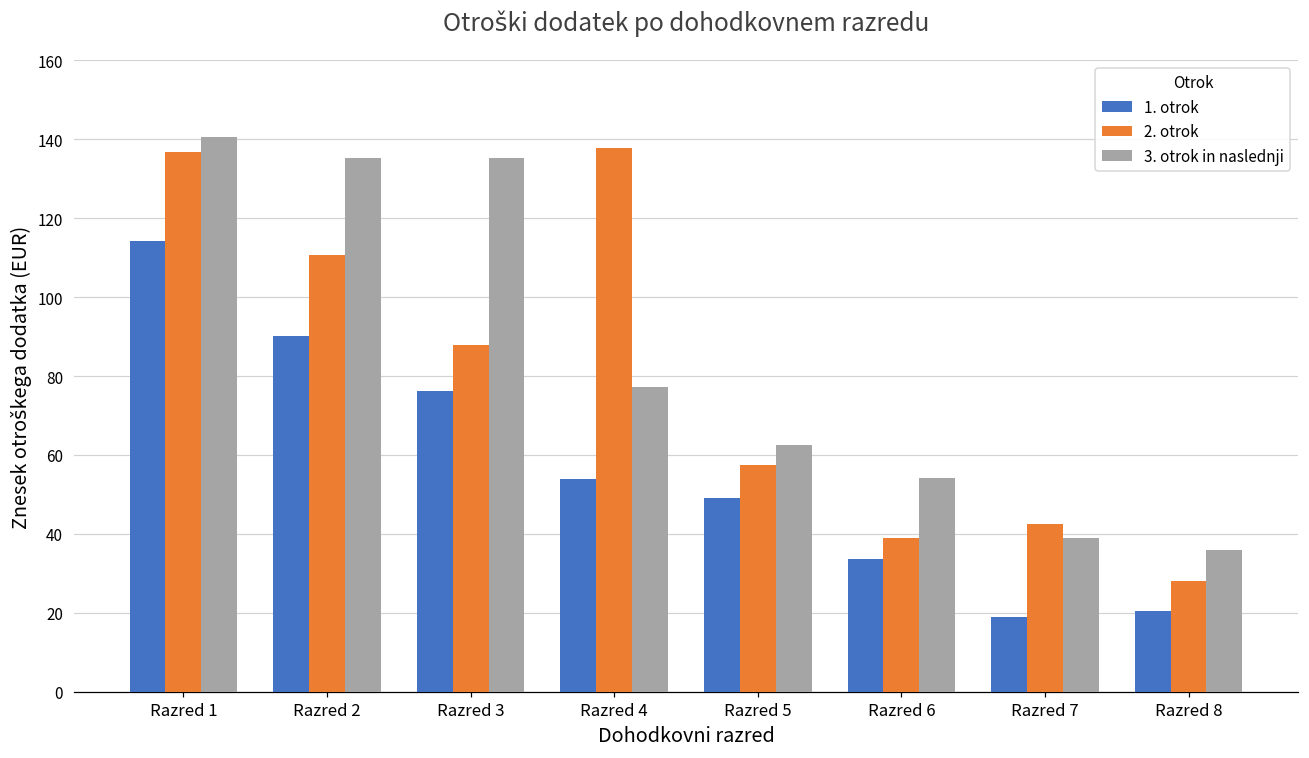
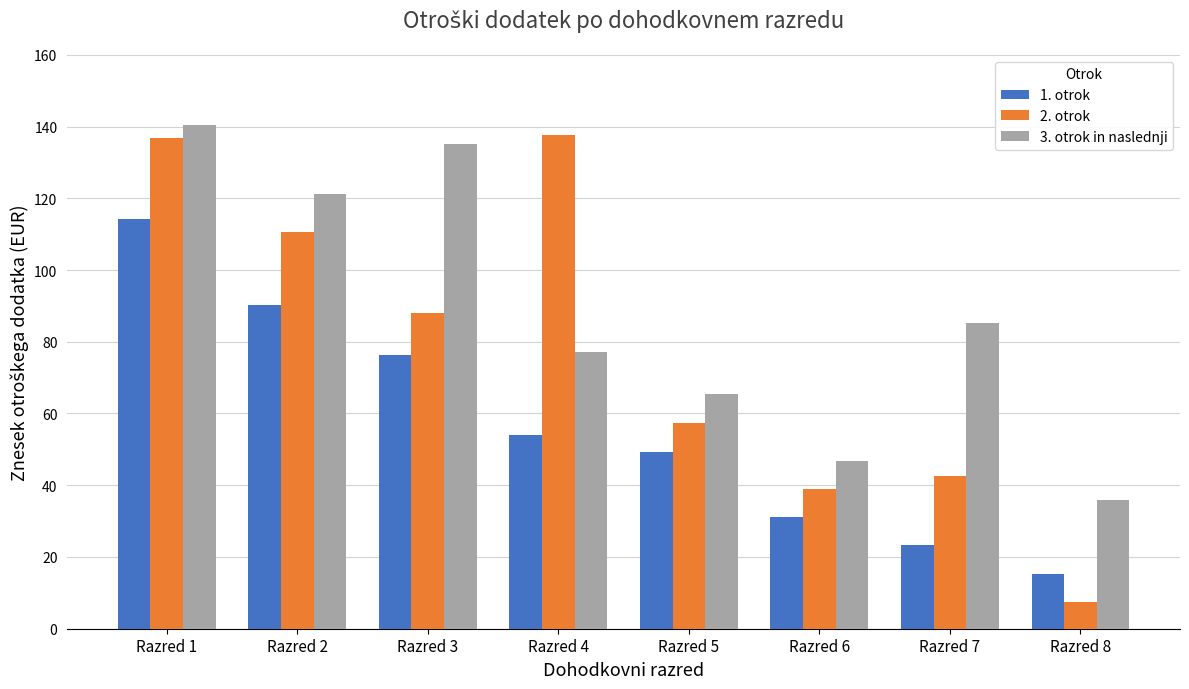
3. otrok in naslednji, Razred 2: 135 -> 121
3. otrok in naslednji, Razred 5: 63 -> 66
1. otrok, Razred 6: 34 -> 31
3. otrok in naslednji, Razred 6: 54 -> 47
1. otrok, Razred 7: 19 -> 23
3. otrok in naslednji, Razred 7: 39 -> 85
1. otrok, Razred 8: 20 -> 15
2. otrok, Razred 8: 28 -> 8
